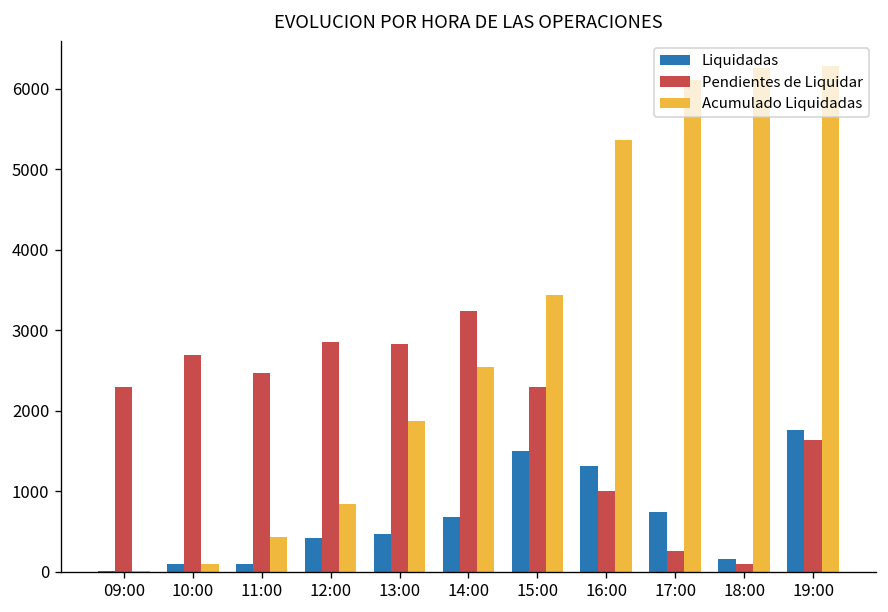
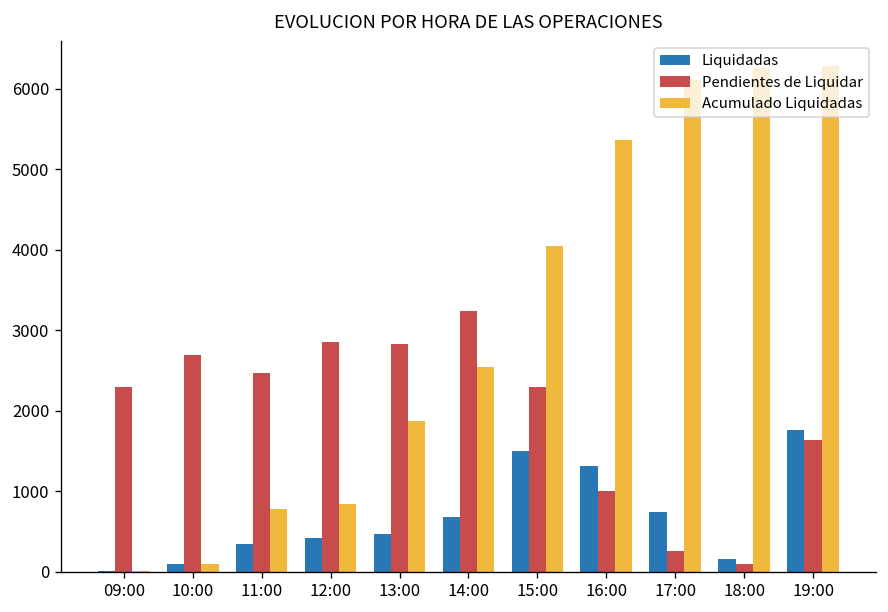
Liquidadas, 11:00: 100 -> 300
Acumulado Liquidadas, 11:00: 400 -> 800
Acumulado Liquidadas, 15:00: 3400 -> 4000
